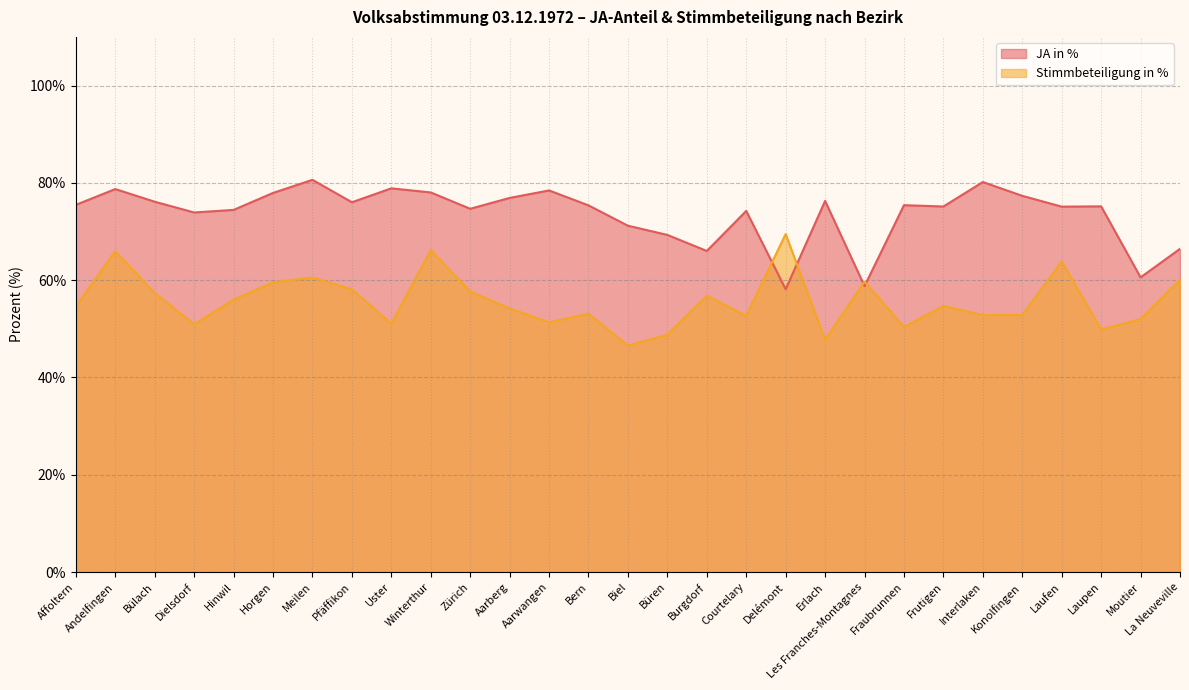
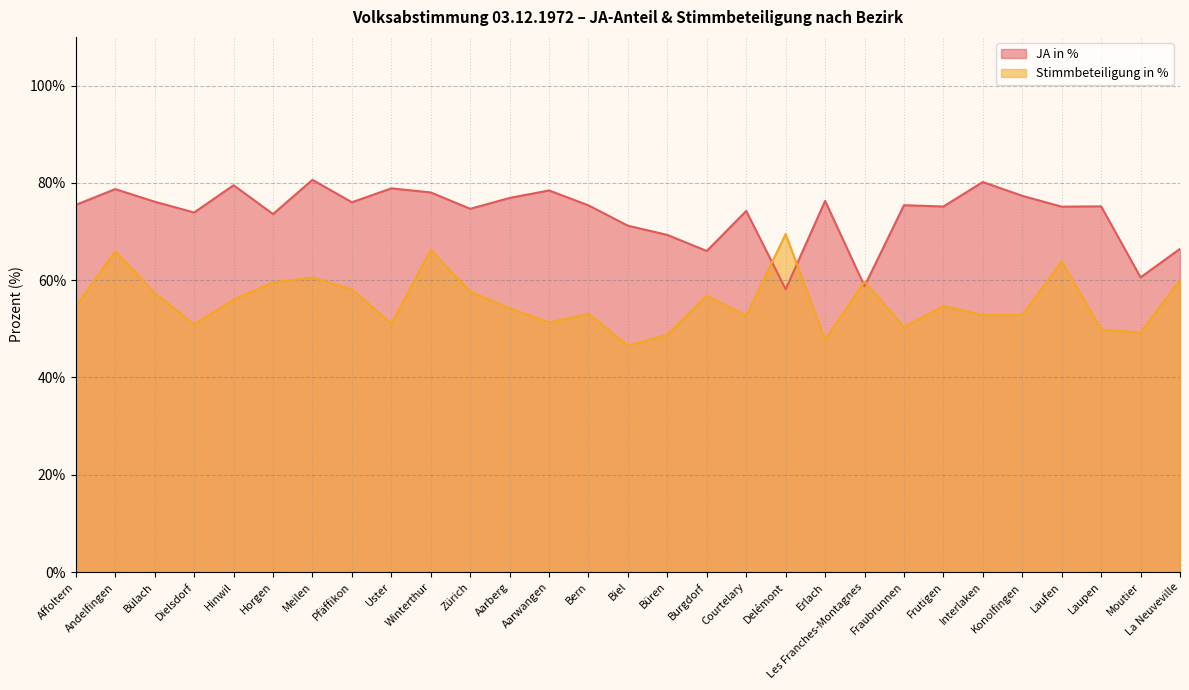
JA in %, Hinwil: 74% -> 80%
JA in %, Horgen: 78% -> 74%
Stimmbeteiligung in %, Moutier: 52% -> 49%
